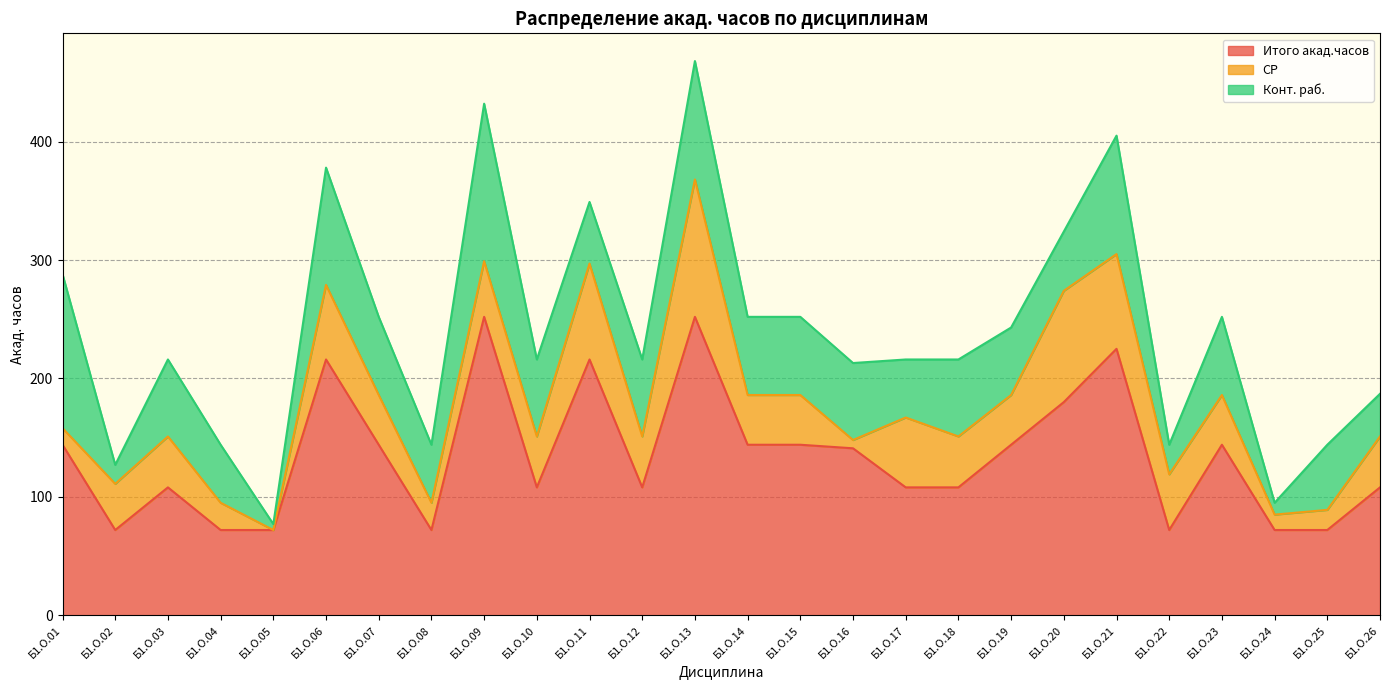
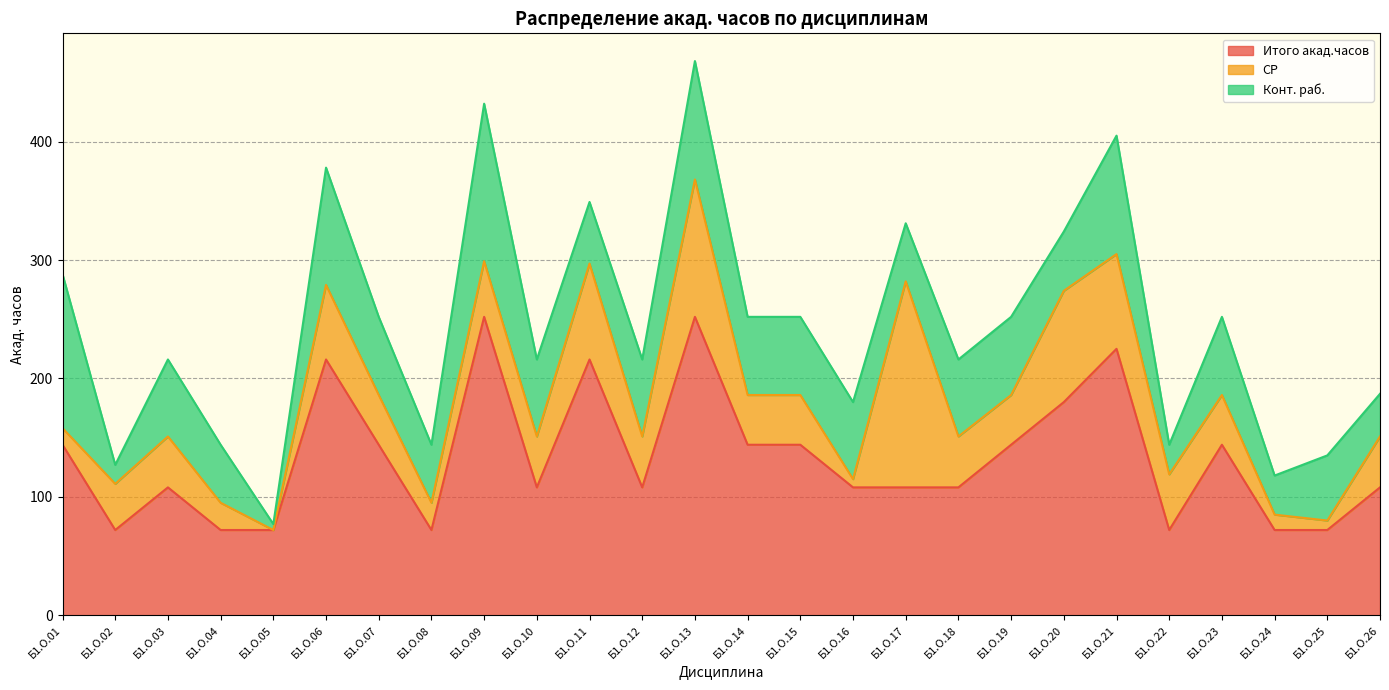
Итого акад.часов, Б1.О.16: 141 -> 108
СР, Б1.О.17: 59 -> 174
Конт. раб., Б1.О.19: 57 -> 66
Конт. раб., Б1.О.24: 10 -> 33
СР, Б1.О.25: 17 -> 8
